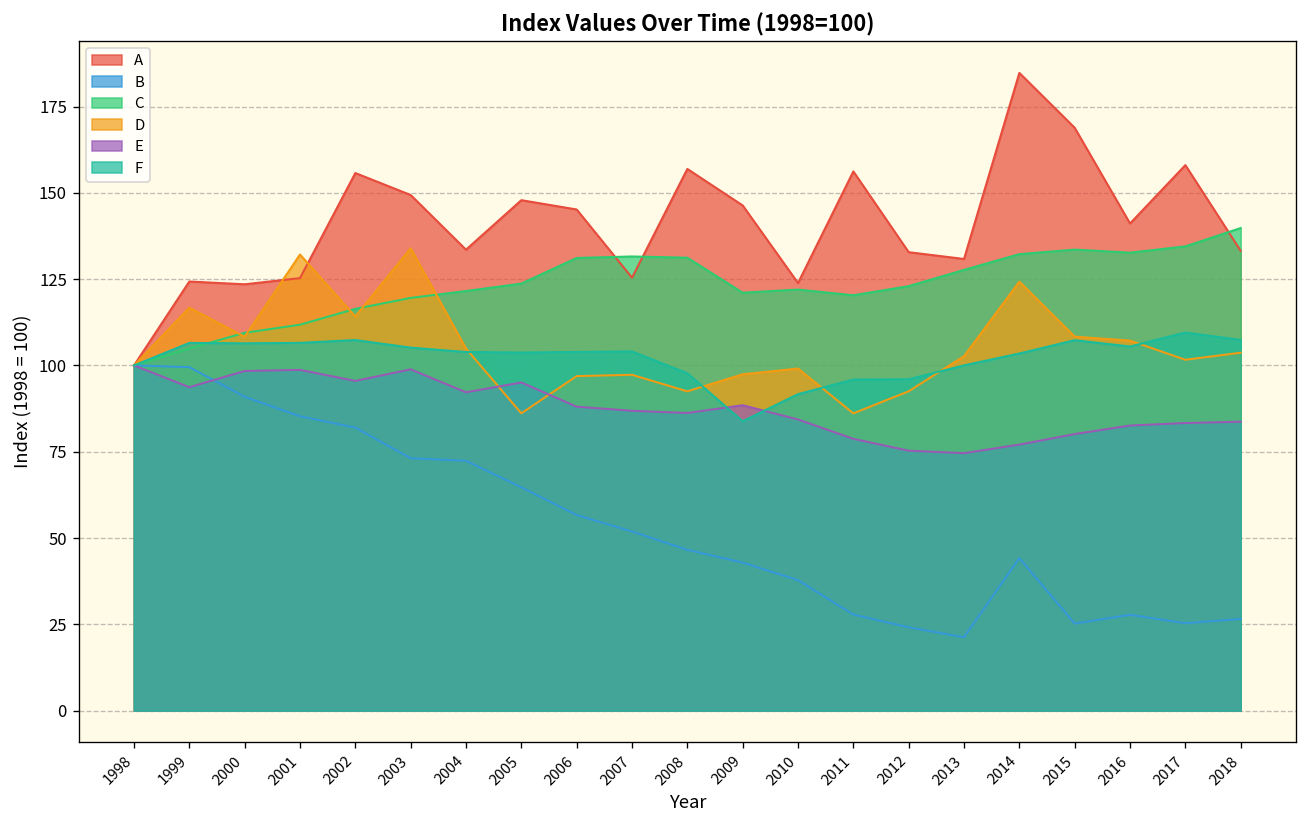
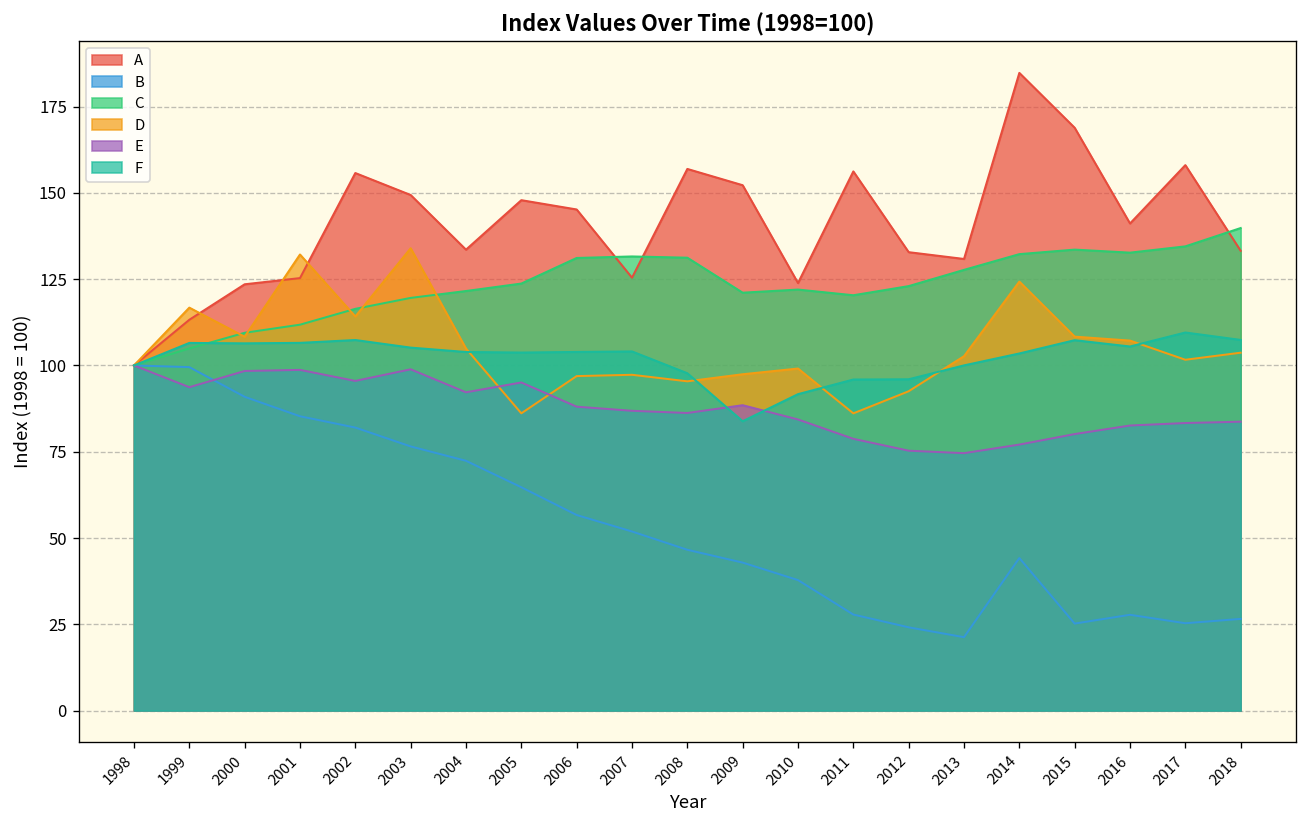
A, 1999: 124 -> 113
B, 2003: 73 -> 77
D, 2008: 93 -> 95
A, 2009: 146 -> 152
